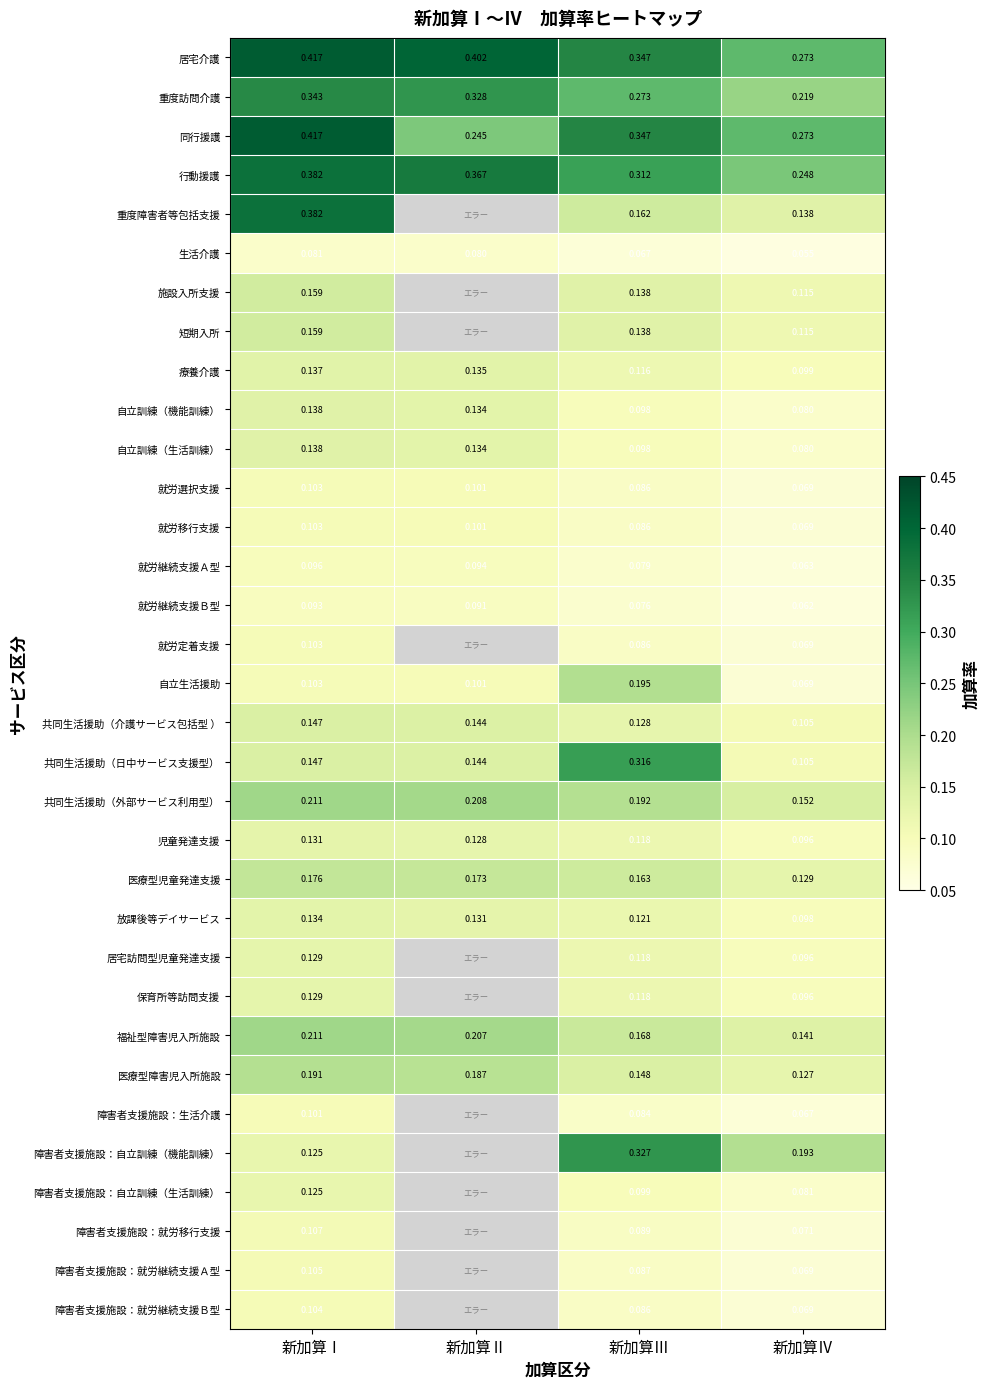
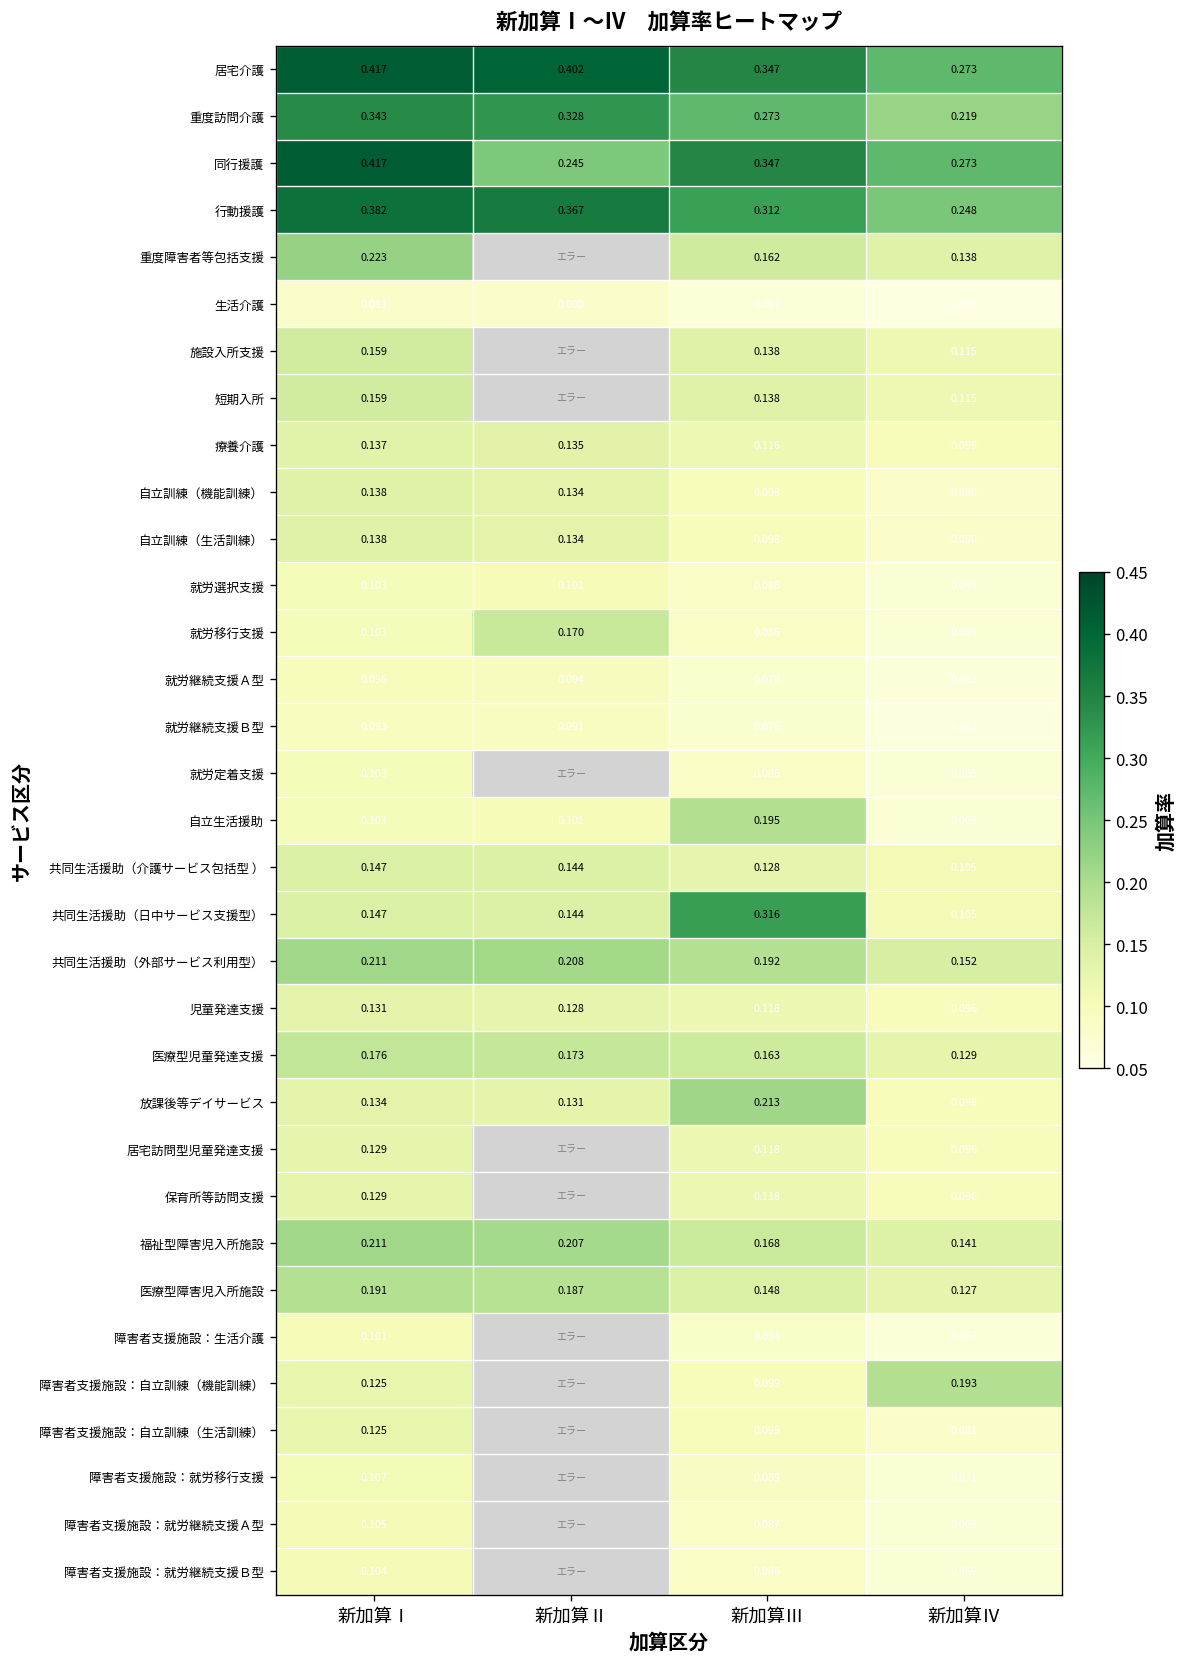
重度障害者等包括支援, 新加算Ⅰ: 0.382 -> 0.223
就労移行支援, 新加算Ⅱ: 0.101 -> 0.170
放課後等デイサービス, 新加算Ⅲ: 0.121 -> 0.213
障害者支援施設：自立訓練（機能訓練）, 新加算Ⅲ: 0.327 -> 0.099
